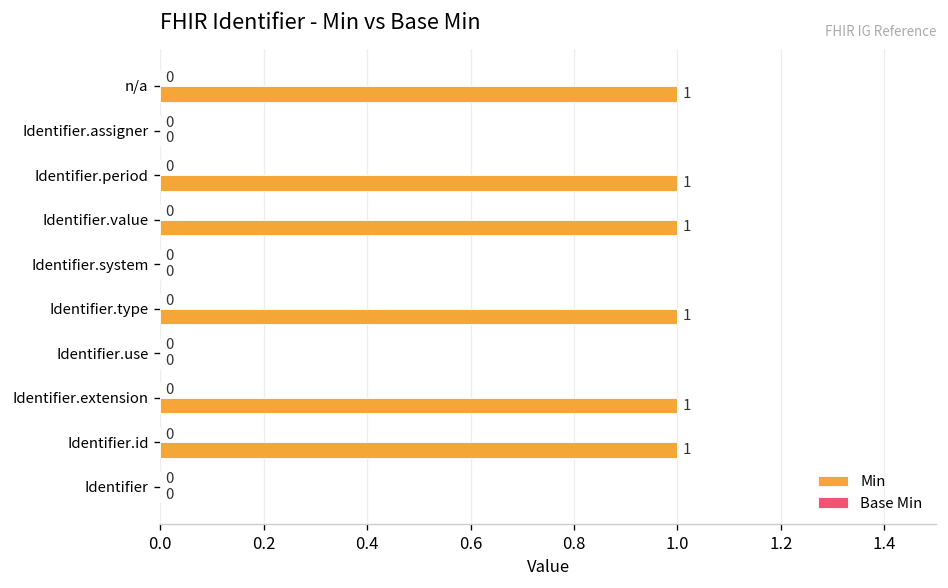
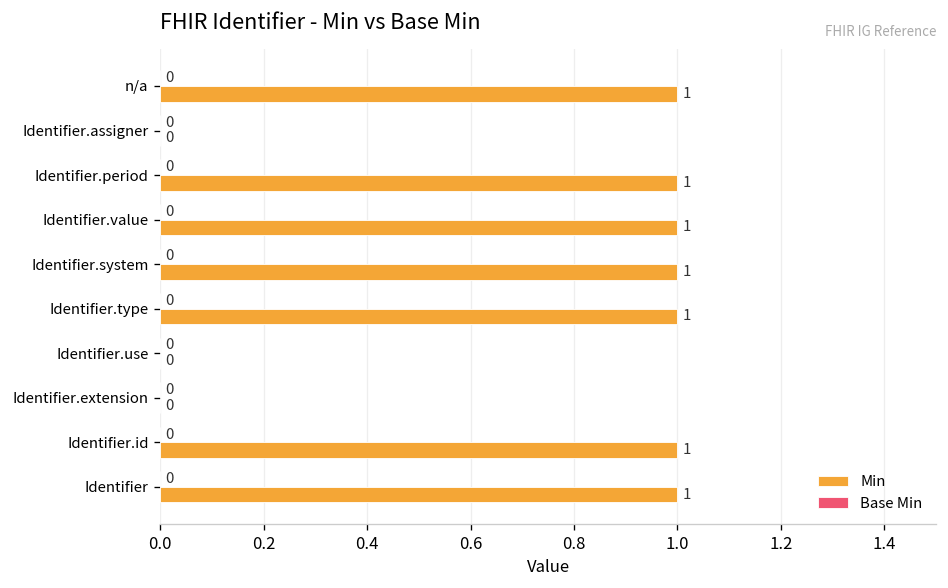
Min, Identifier.system: 0 -> 1
Min, Identifier.extension: 1 -> 0
Min, Identifier: 0 -> 1
